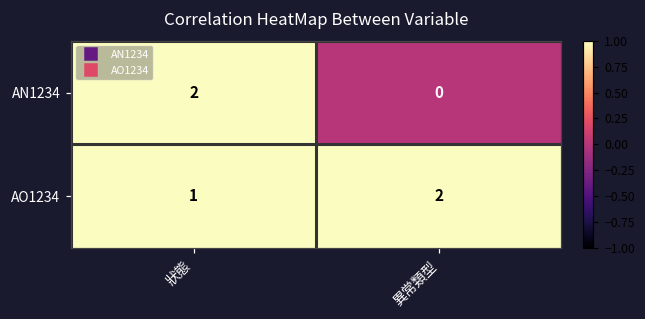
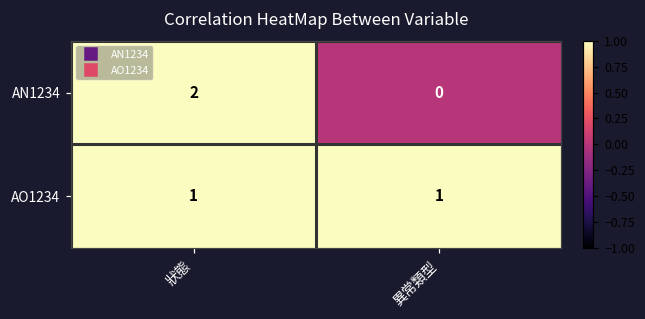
AO1234, 異常類型: 2 -> 1
